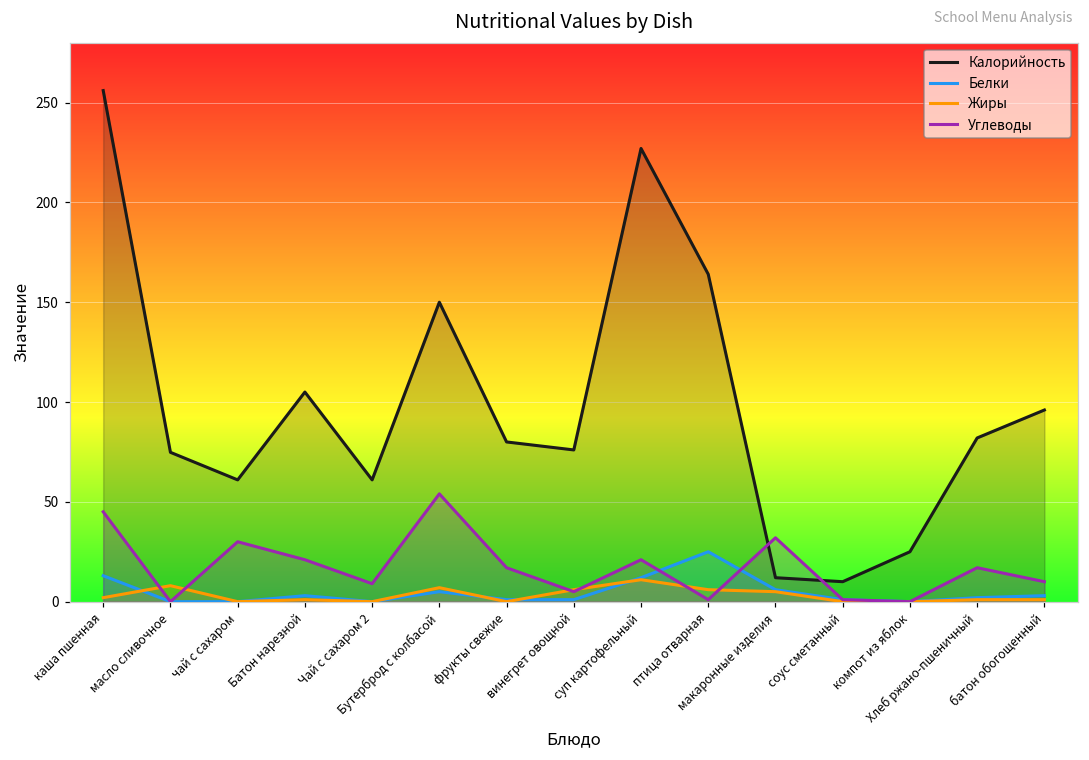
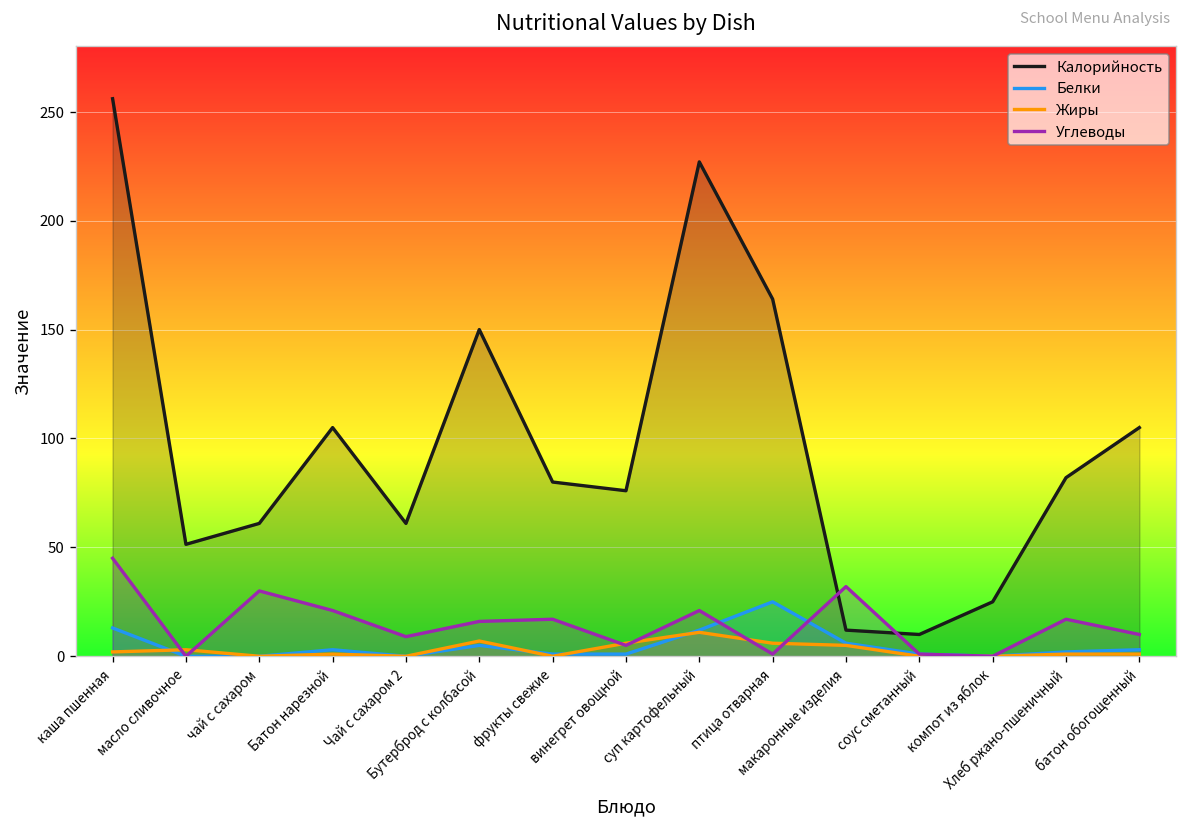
Калорийность, масло сливочное: 75 -> 51
Жиры, масло сливочное: 8 -> 3
Углеводы, Бутерброд с колбасой: 54 -> 16
Калорийность, батон обогощенный: 96 -> 105
